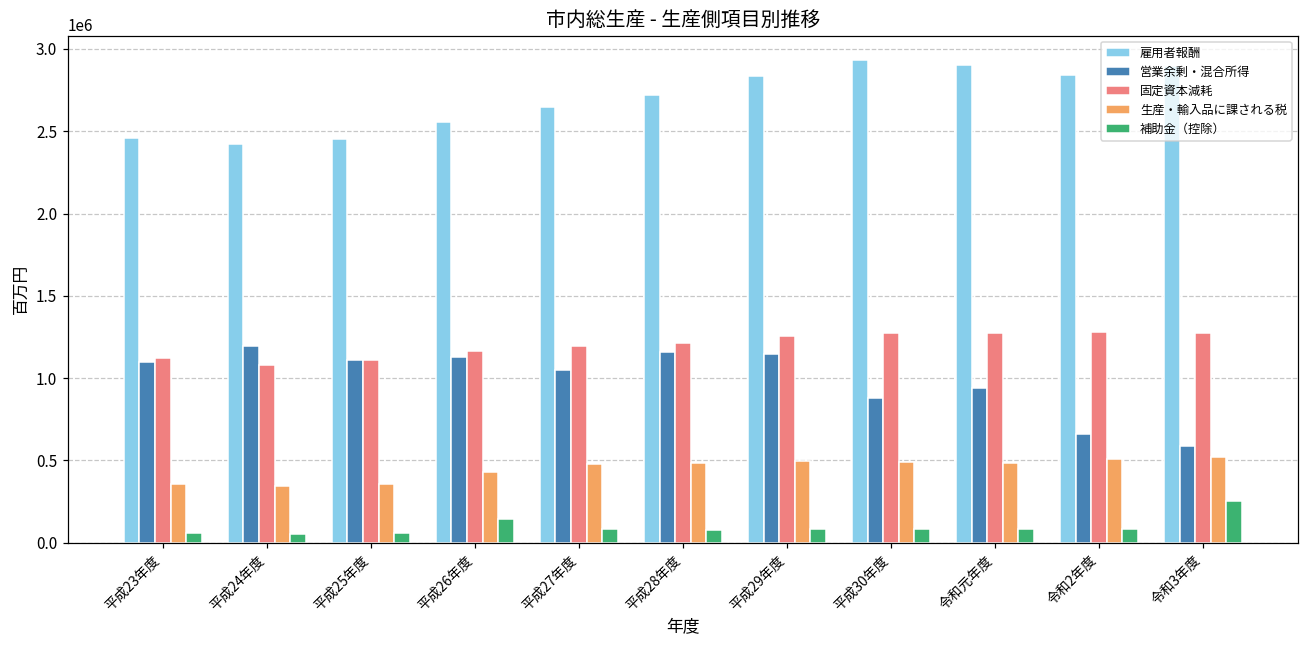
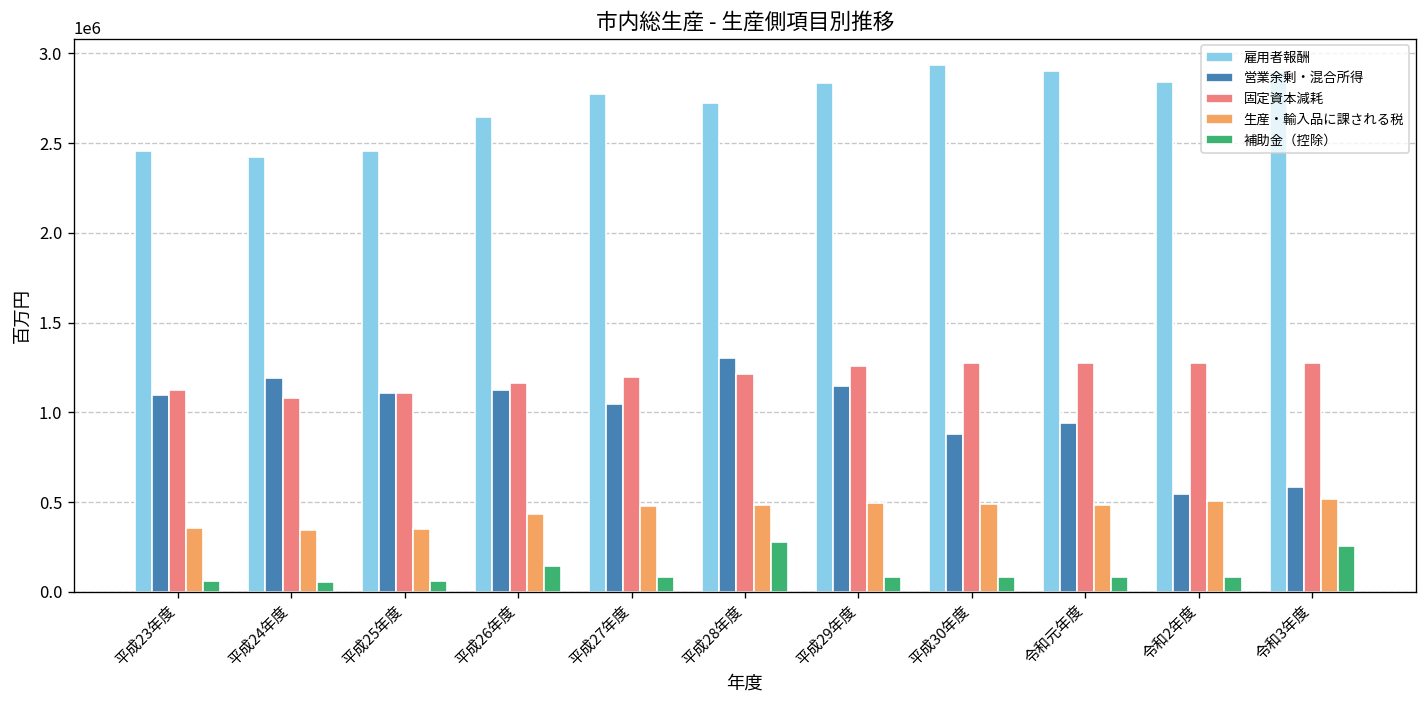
雇用者報酬, 平成26年度: 2560000 -> 2650000
雇用者報酬, 平成27年度: 2650000 -> 2770000
営業余剰・混合所得, 平成28年度: 1160000 -> 1310000
補助金（控除）, 平成28年度: 80000 -> 280000
営業余剰・混合所得, 令和2年度: 660000 -> 540000
